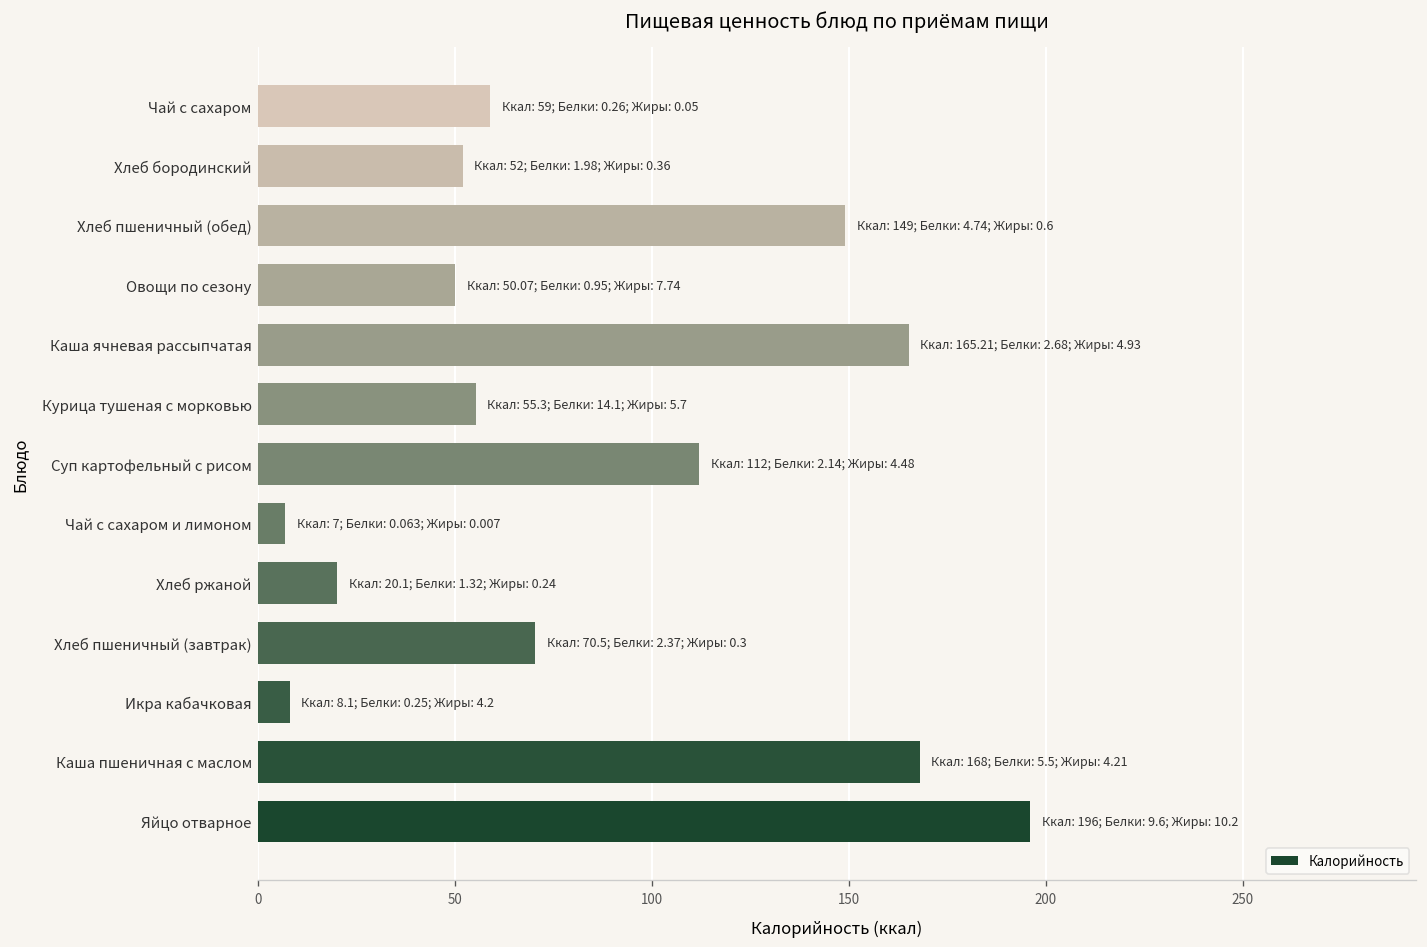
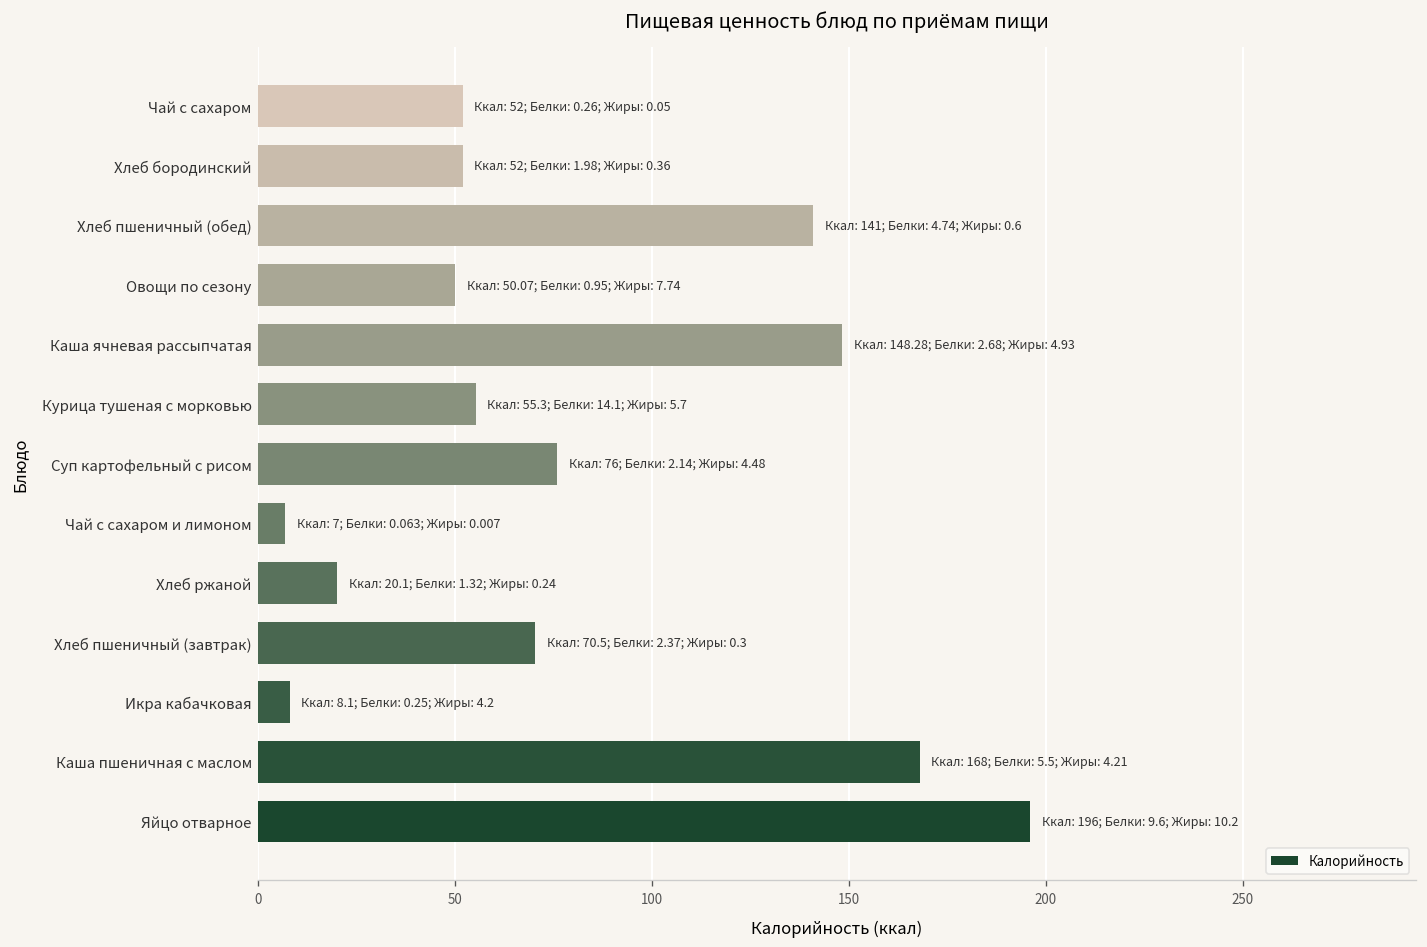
Чай с сахаром: 59; -> 52;
Хлеб пшеничный (обед): 149; -> 141;
Каша ячневая рассыпчатая: 165.21; -> 148.28;
Суп картофельный с рисом: 112; -> 76;
